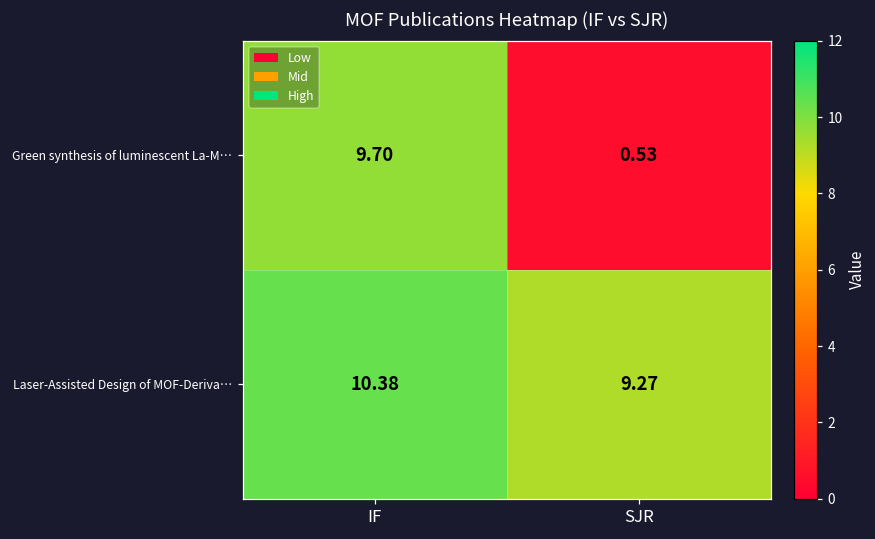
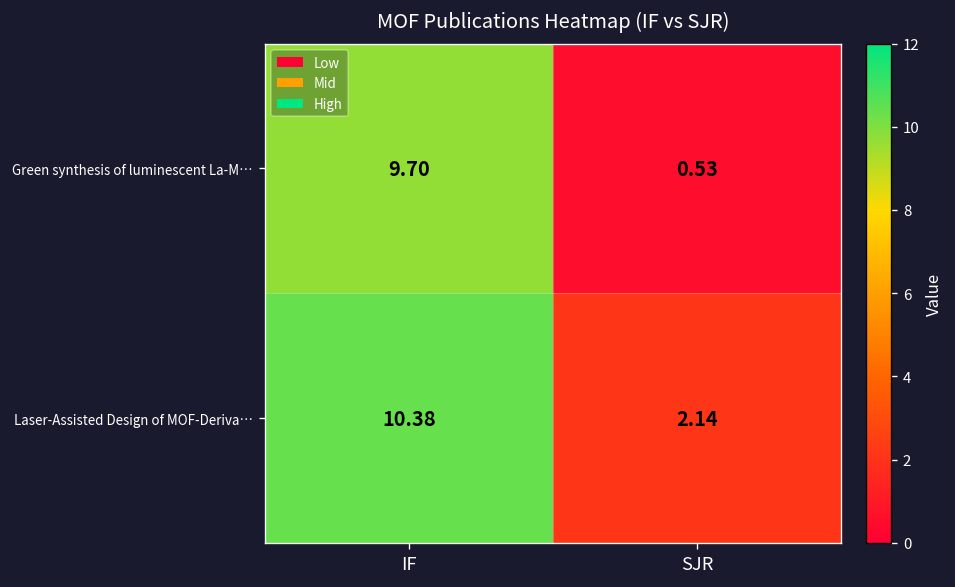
Laser-Assisted Design of MOF-Deriva…, SJR: 9.27 -> 2.14
